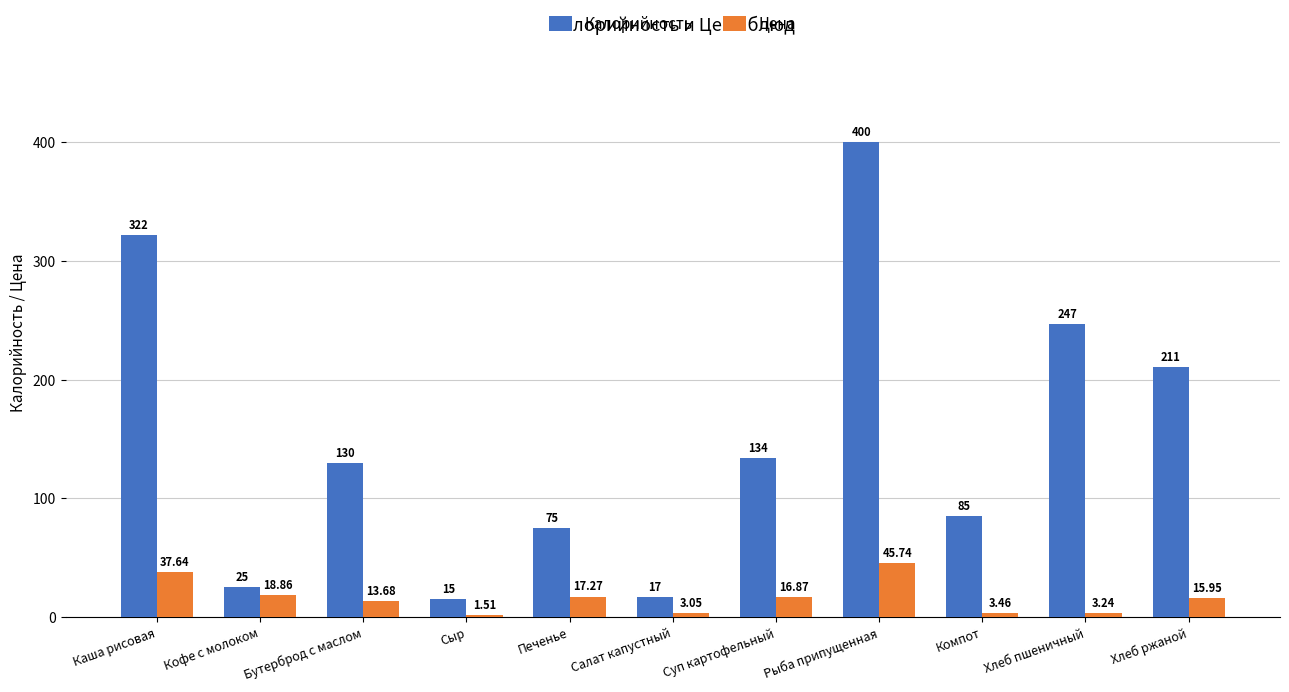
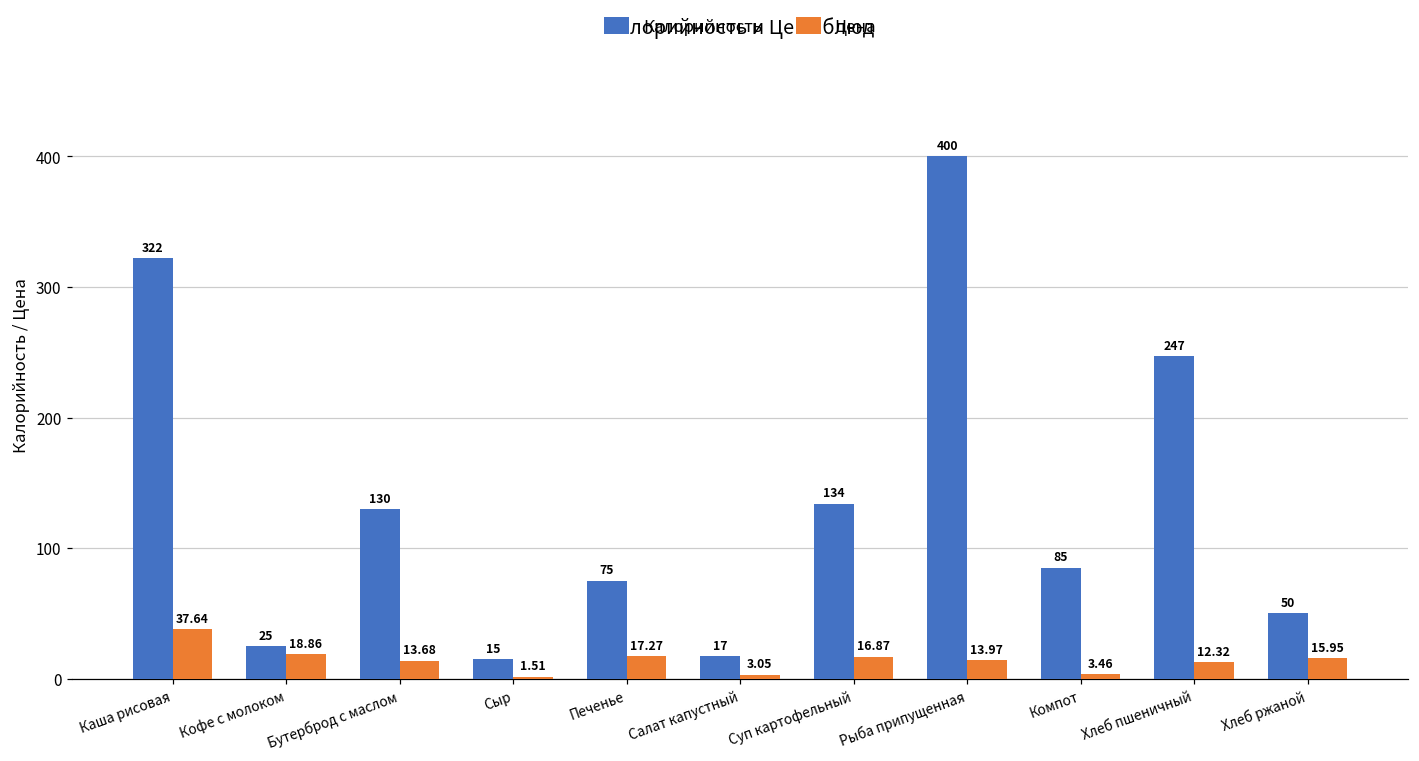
Цена, Рыба припущенная: 45.74 -> 13.97
Цена, Хлеб пшеничный: 3.24 -> 12.32
Калорийность, Хлеб ржаной: 211 -> 50
